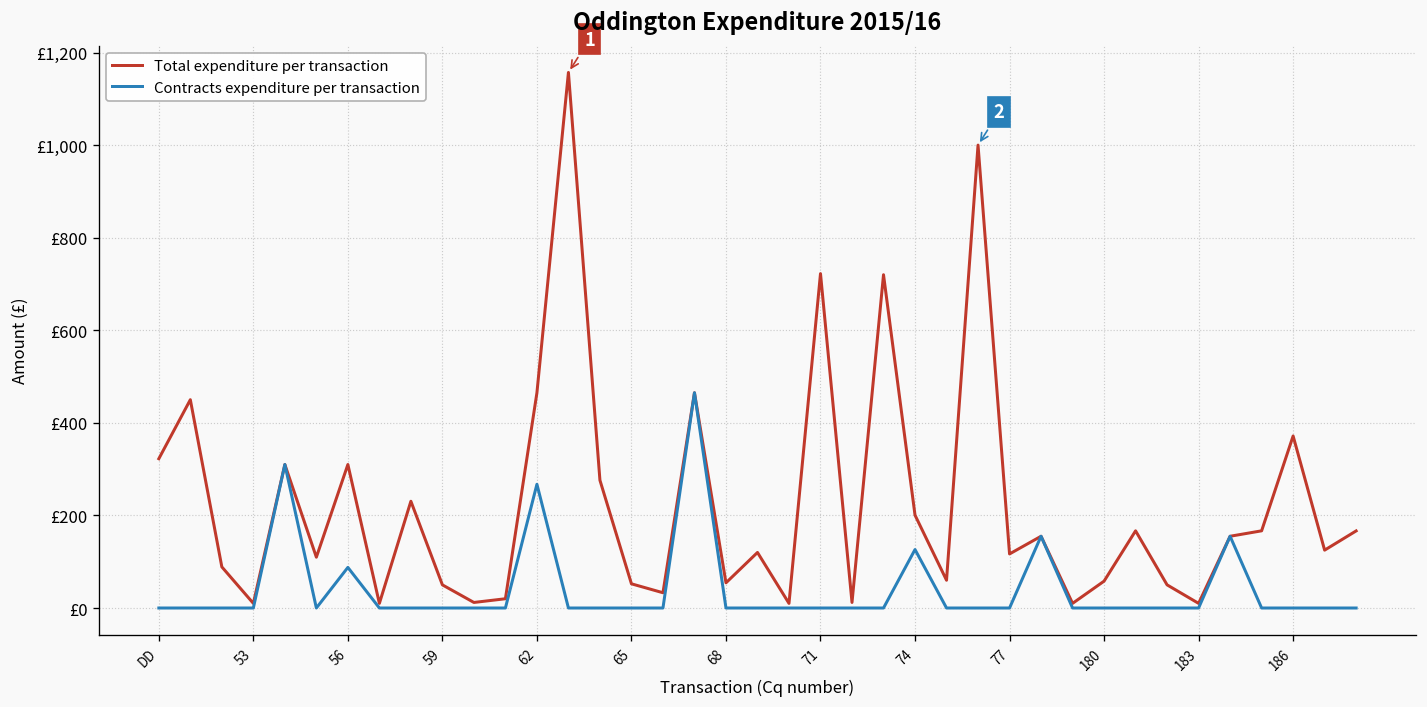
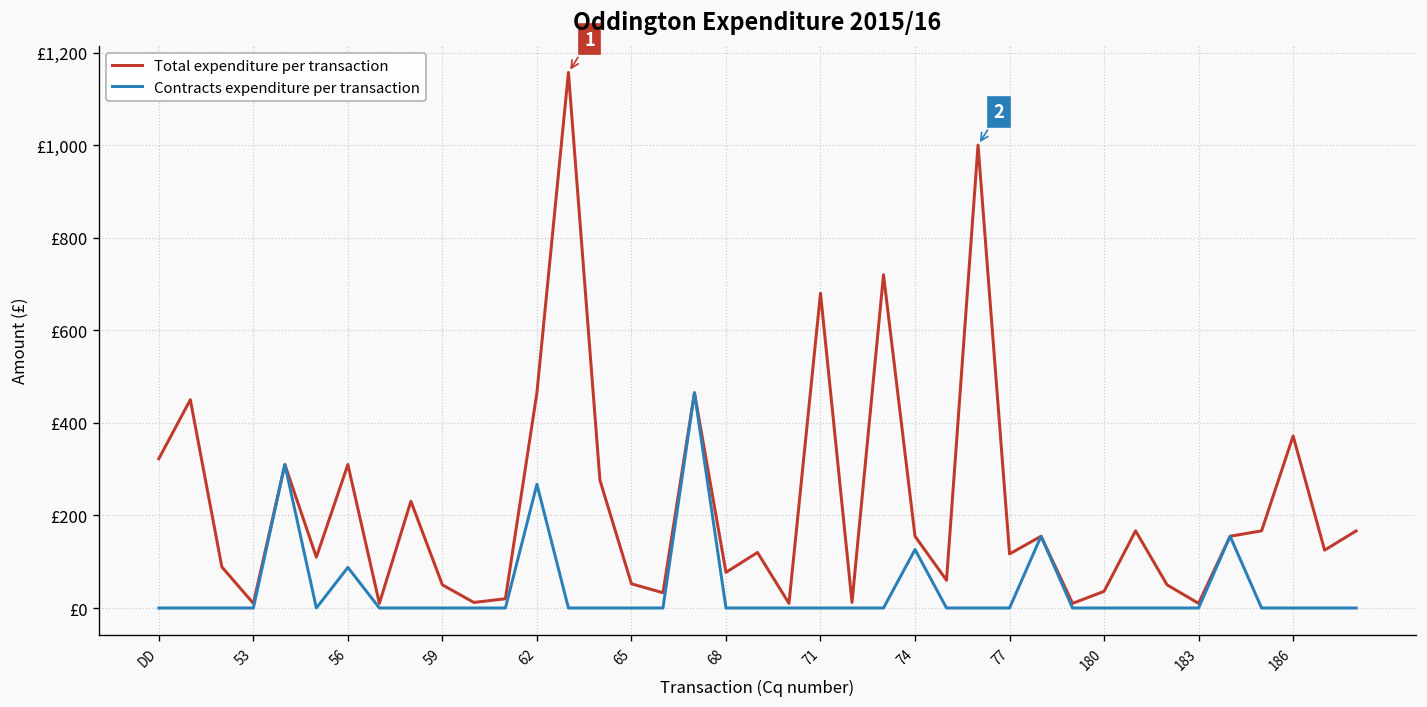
Total expenditure per transaction, 68: £50 -> £80
Total expenditure per transaction, 71: £720 -> £680
Total expenditure per transaction, 74: £200 -> £160
Total expenditure per transaction, 180: £60 -> £40
